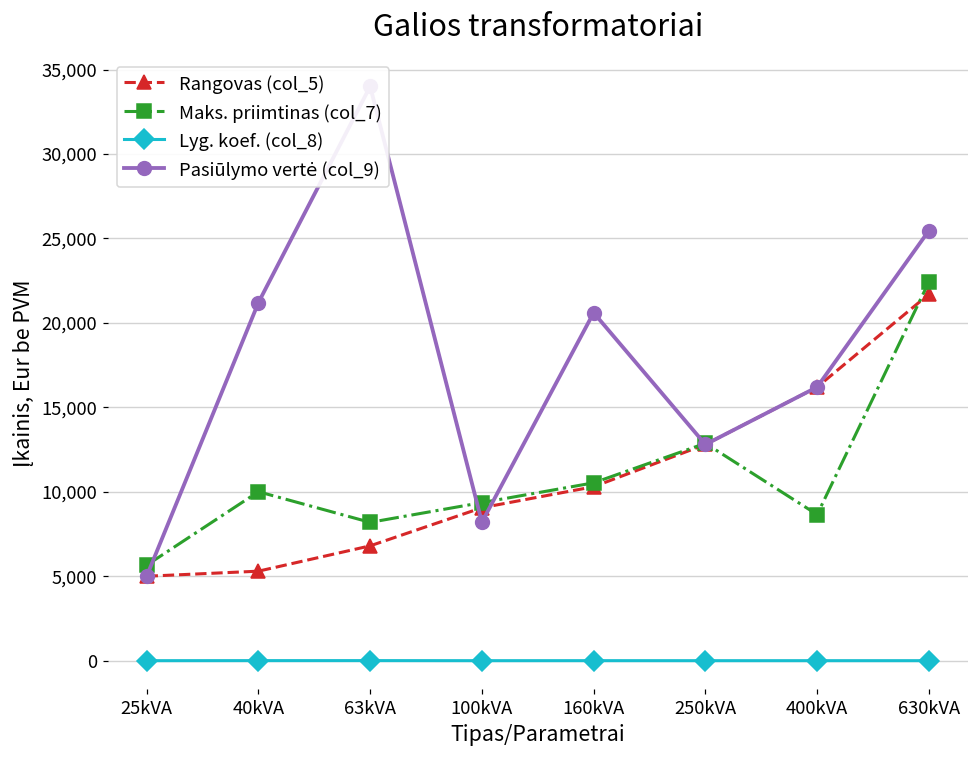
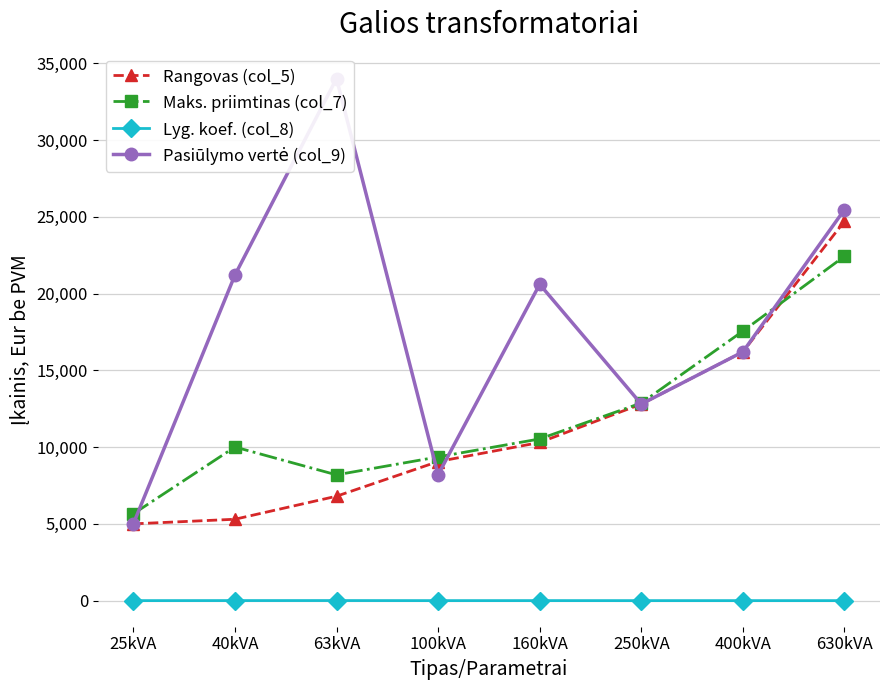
Maks. priimtinas (col_7), 400kVA: 8,700 -> 17,600
Rangovas (col_5), 630kVA: 21,700 -> 24,700
